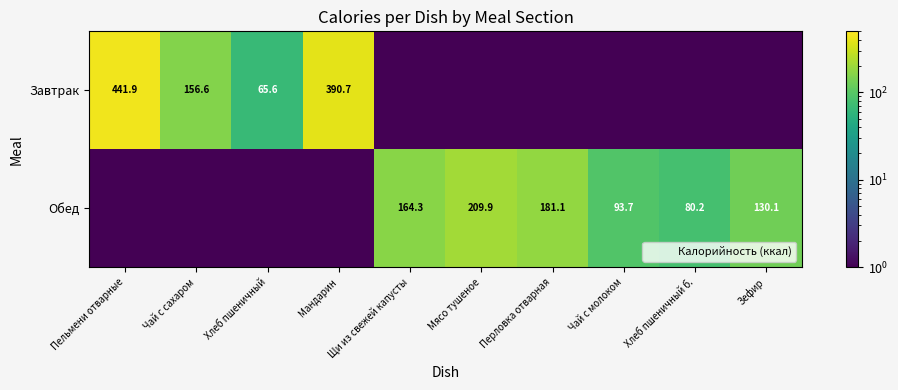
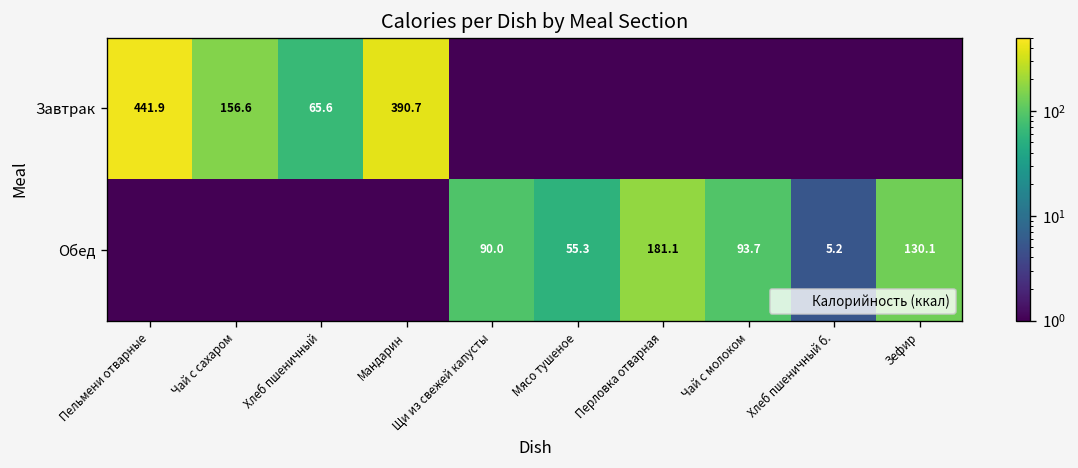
Обед, Щи из свежей капусты: 164.3 -> 90.0
Обед, Мясо тушеное: 209.9 -> 55.3
Обед, Хлеб пшеничный б.: 80.2 -> 5.2
